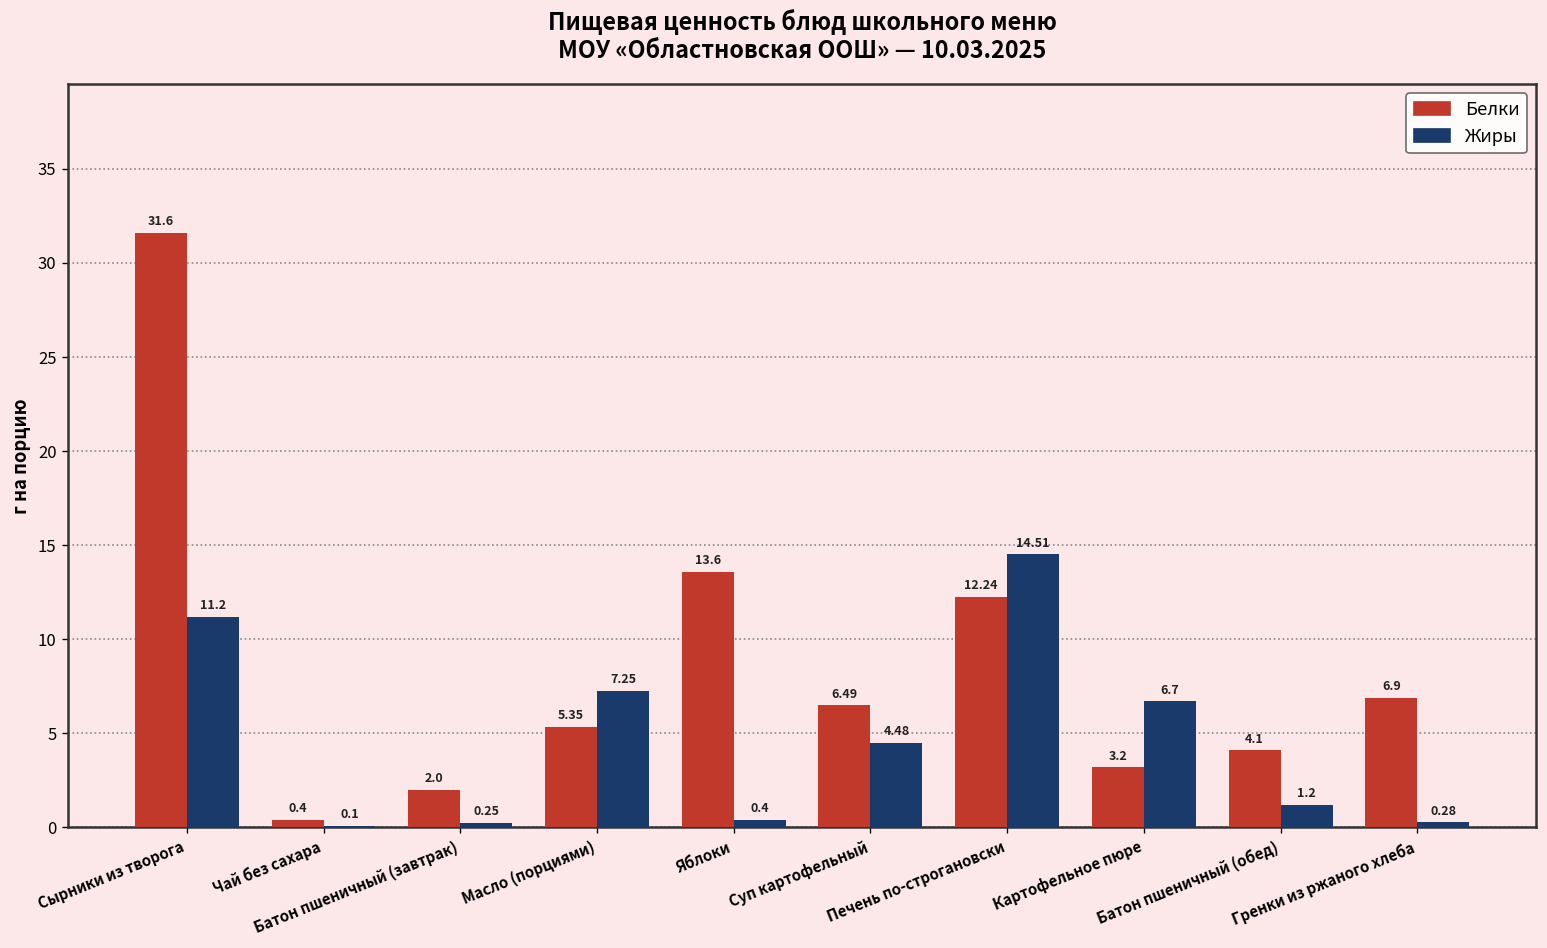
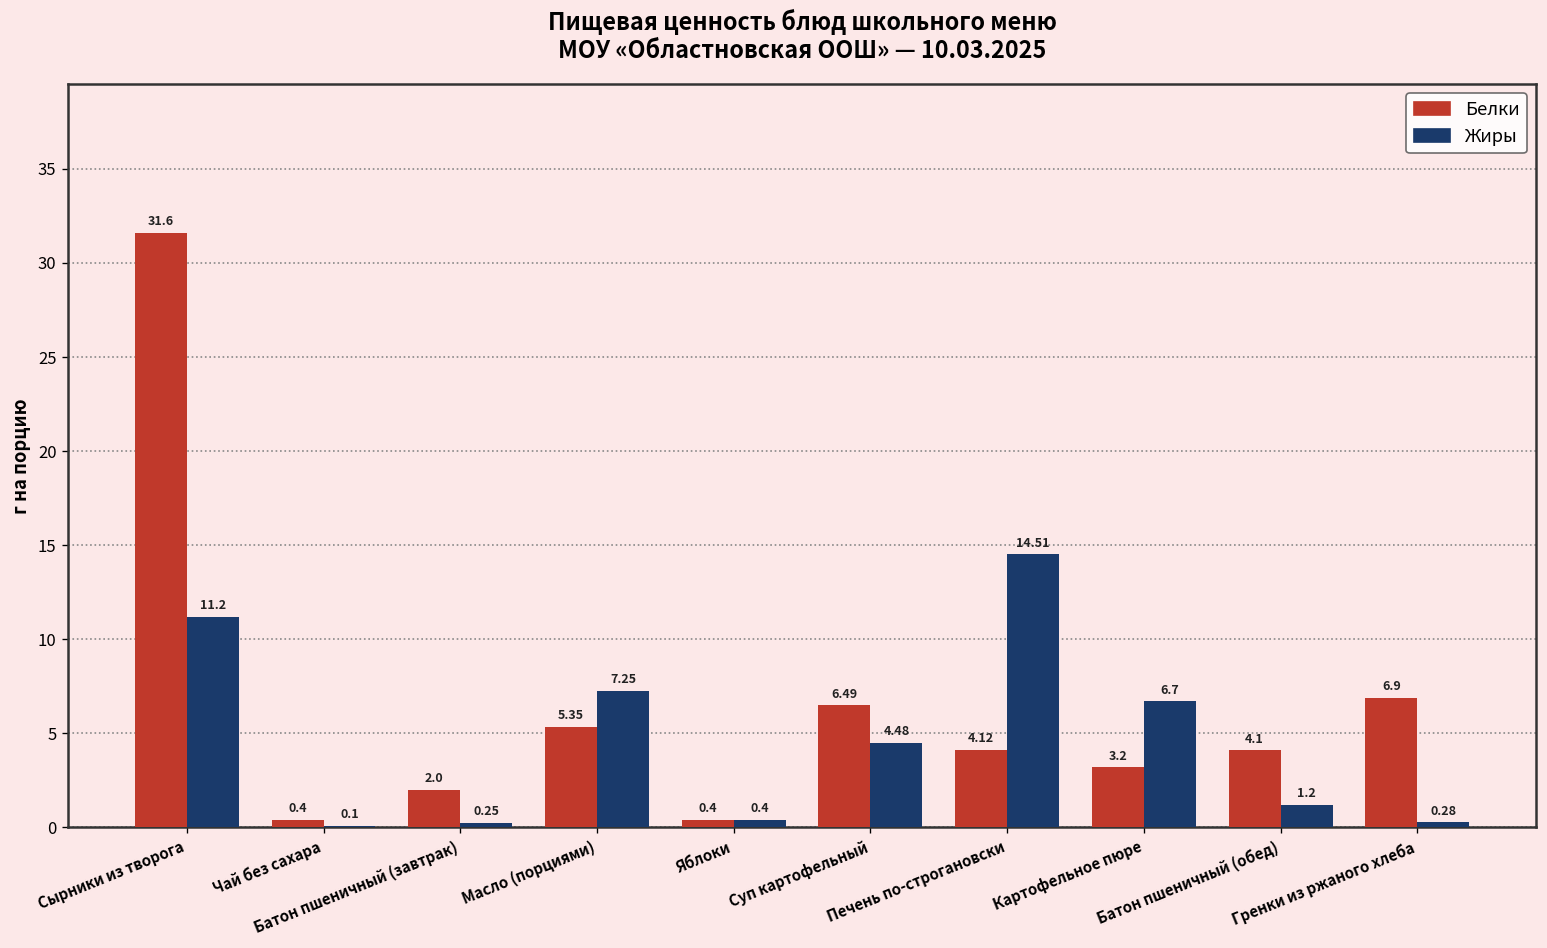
Белки, Яблоки: 13.6 -> 0.4
Белки, Печень по-строгановски: 12.24 -> 4.12
